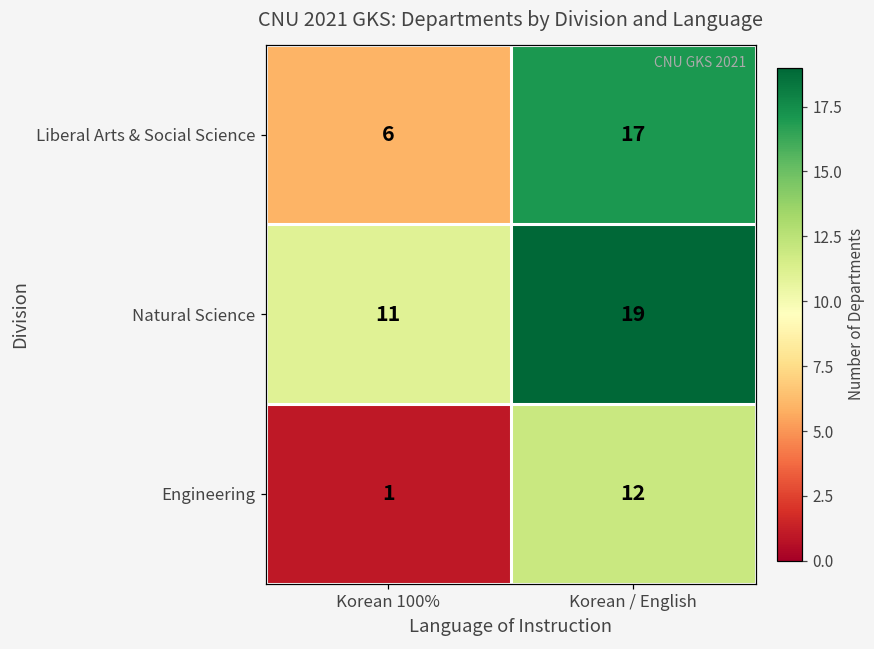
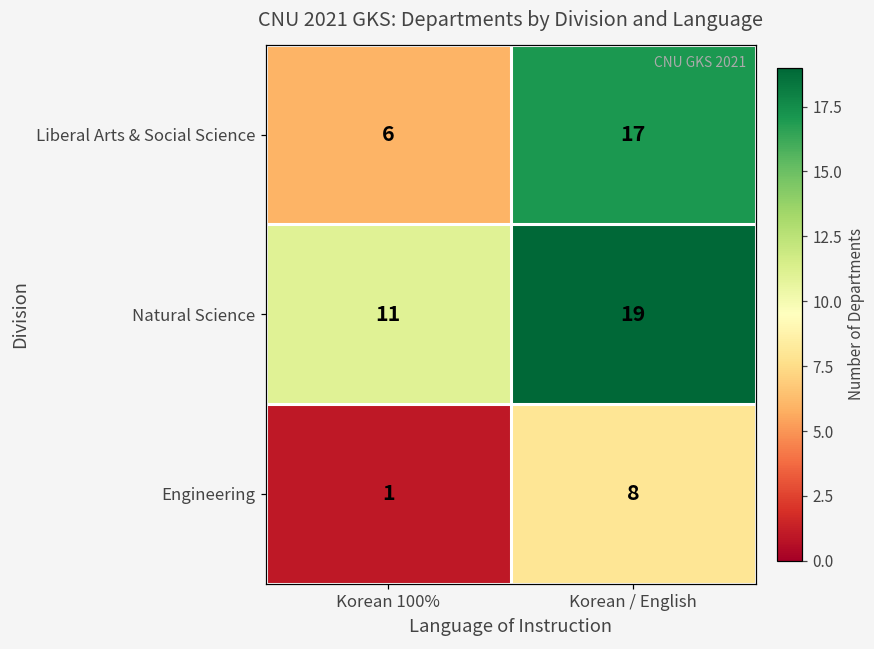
Engineering, Korean / English: 12 -> 8
